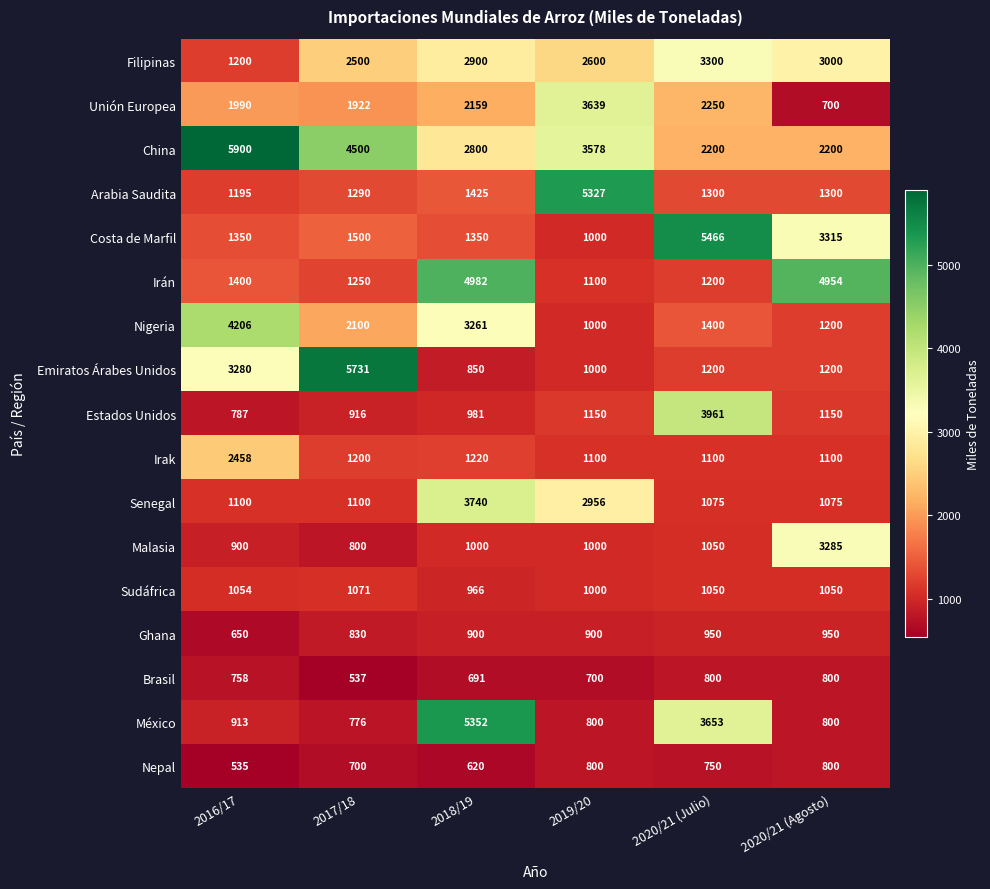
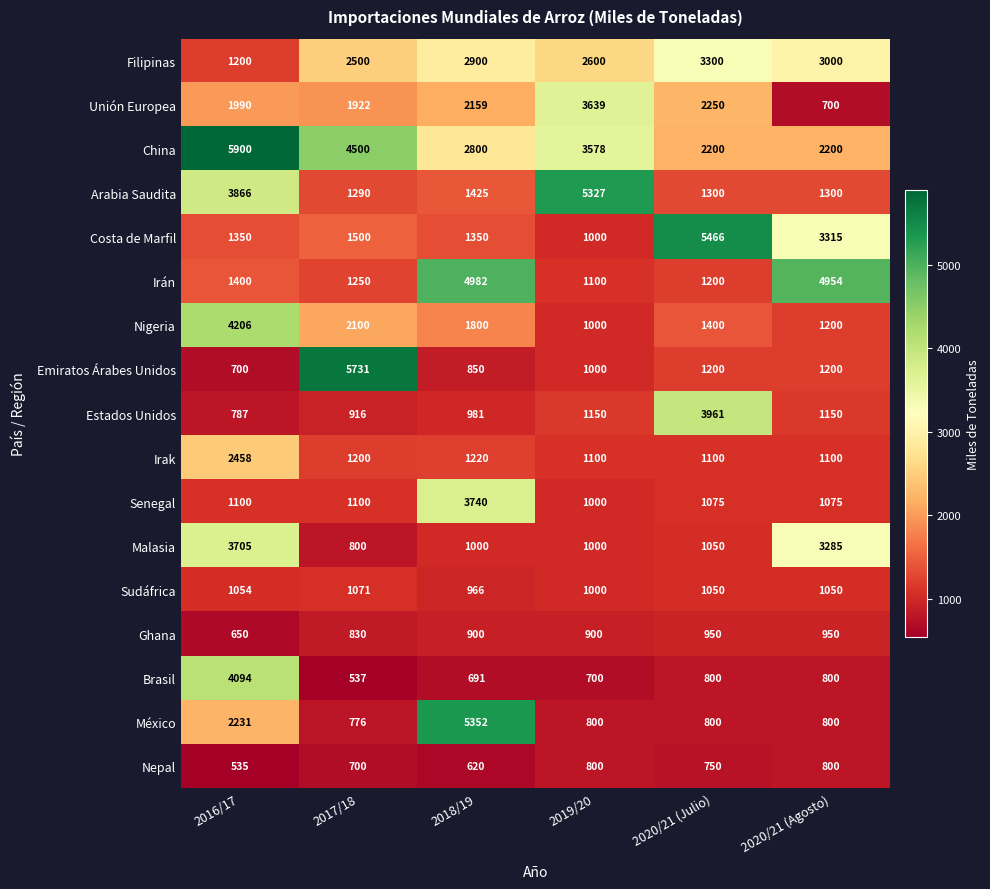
Arabia Saudita, 2016/17: 1195 -> 3866
Nigeria, 2018/19: 3261 -> 1800
Emiratos Árabes Unidos, 2016/17: 3280 -> 700
Senegal, 2019/20: 2956 -> 1000
Malasia, 2016/17: 900 -> 3705
Brasil, 2016/17: 758 -> 4094
México, 2016/17: 913 -> 2231
México, 2020/21 (Julio): 3653 -> 800
